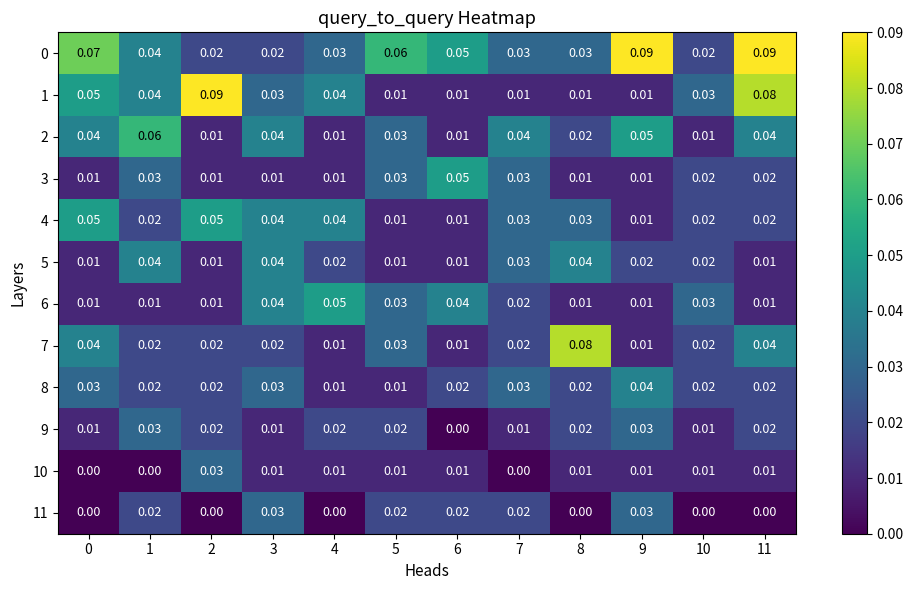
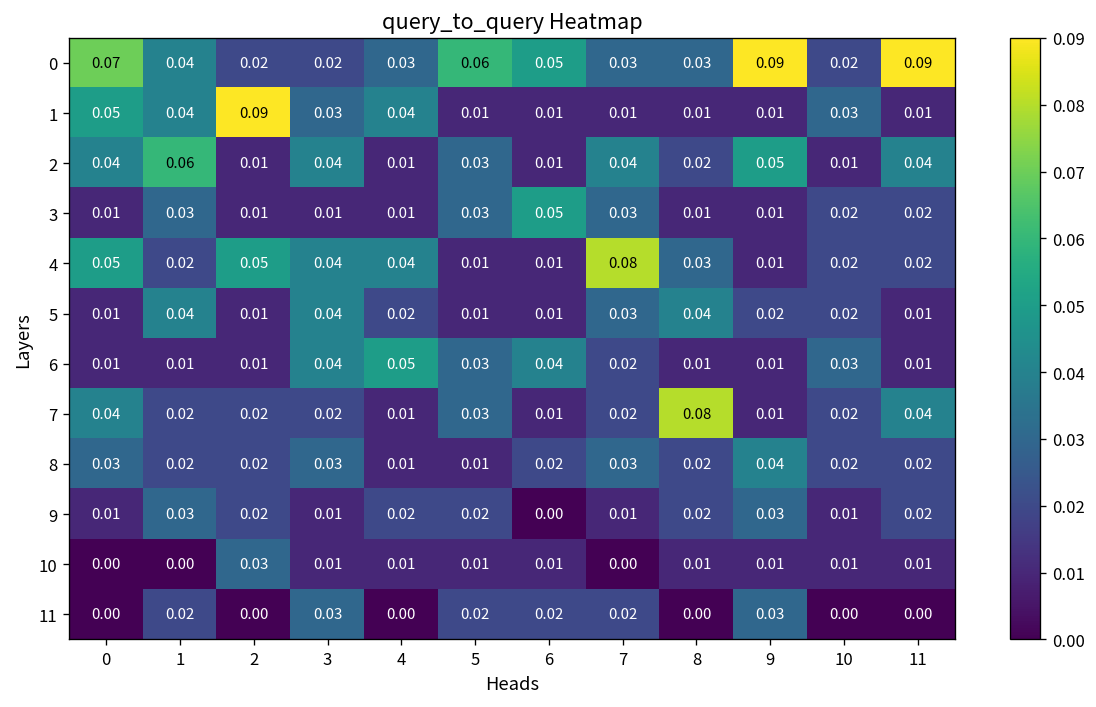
1, 11: 0.08 -> 0.01
4, 7: 0.03 -> 0.08
